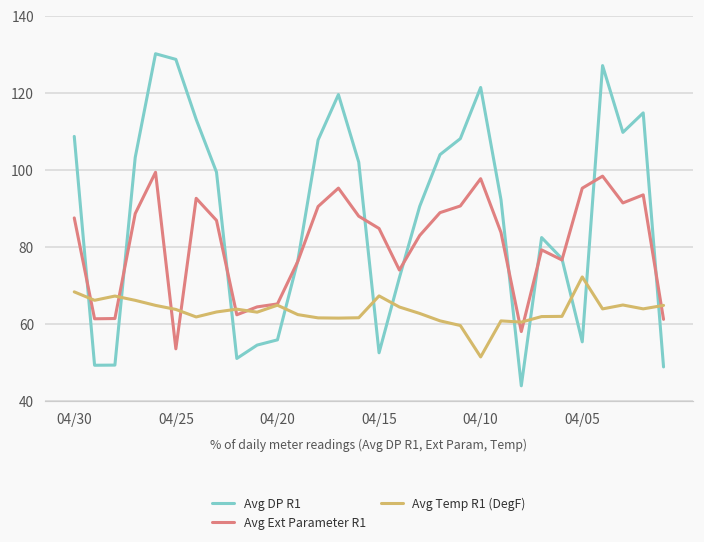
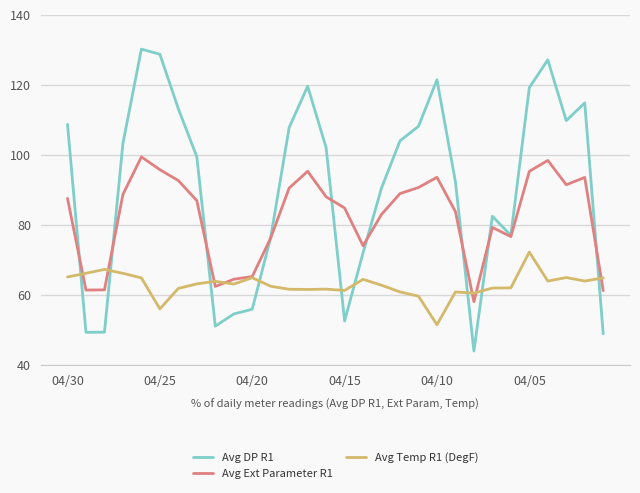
Avg Temp R1 (DegF), 04/30: 68 -> 65
Avg Ext Parameter R1, 04/25: 54 -> 96
Avg Temp R1 (DegF), 04/25: 64 -> 56
Avg Temp R1 (DegF), 04/15: 67 -> 61
Avg Ext Parameter R1, 04/10: 98 -> 94
Avg DP R1, 04/05: 55 -> 119
